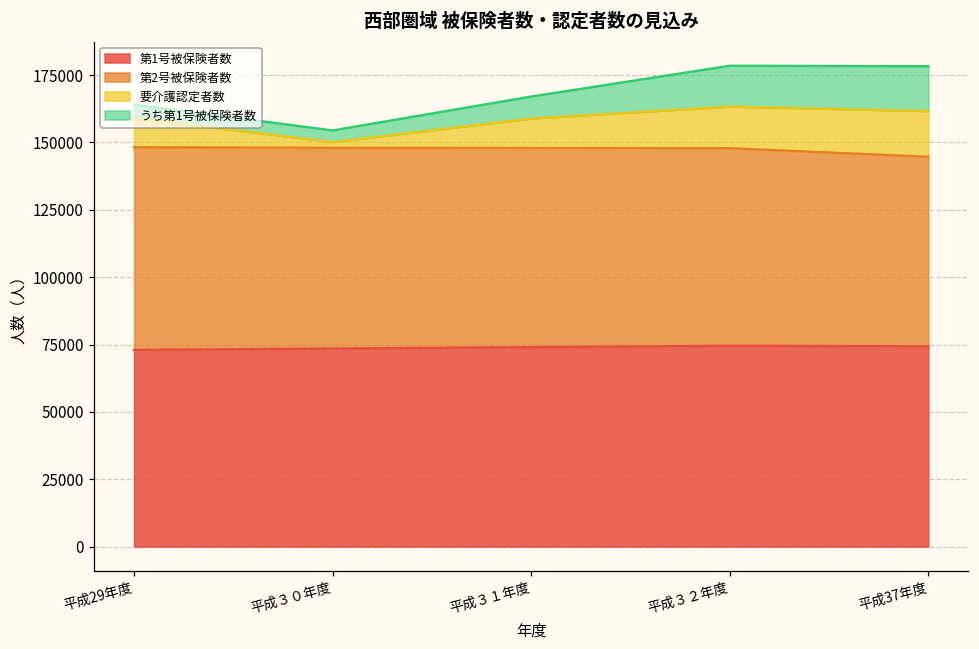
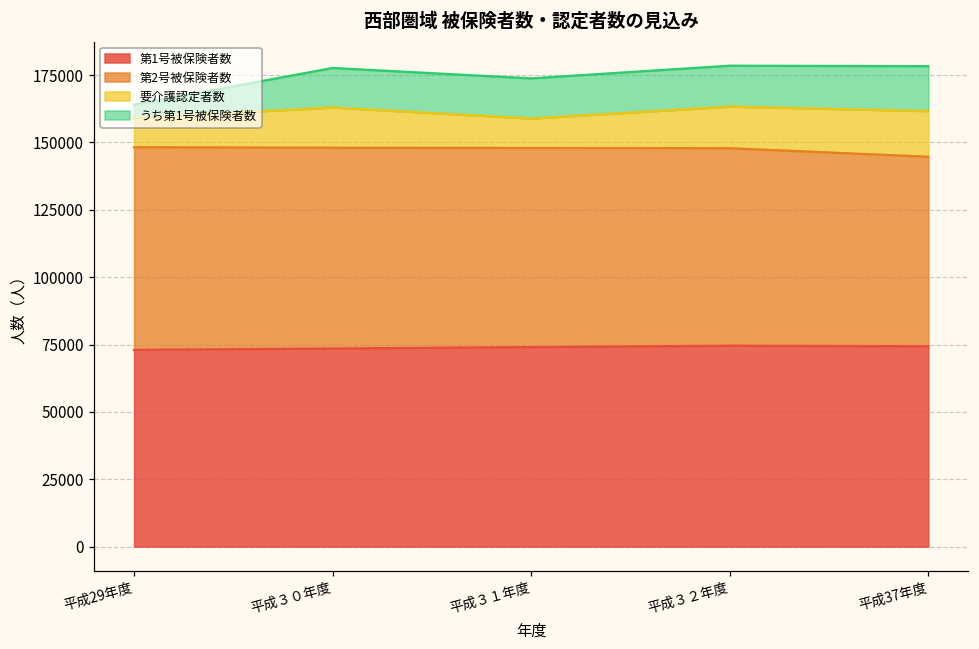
要介護認定者数, 平成３０年度: 2000 -> 15000
うち第1号被保険者数, 平成３０年度: 4000 -> 15000
うち第1号被保険者数, 平成３１年度: 8000 -> 15000
